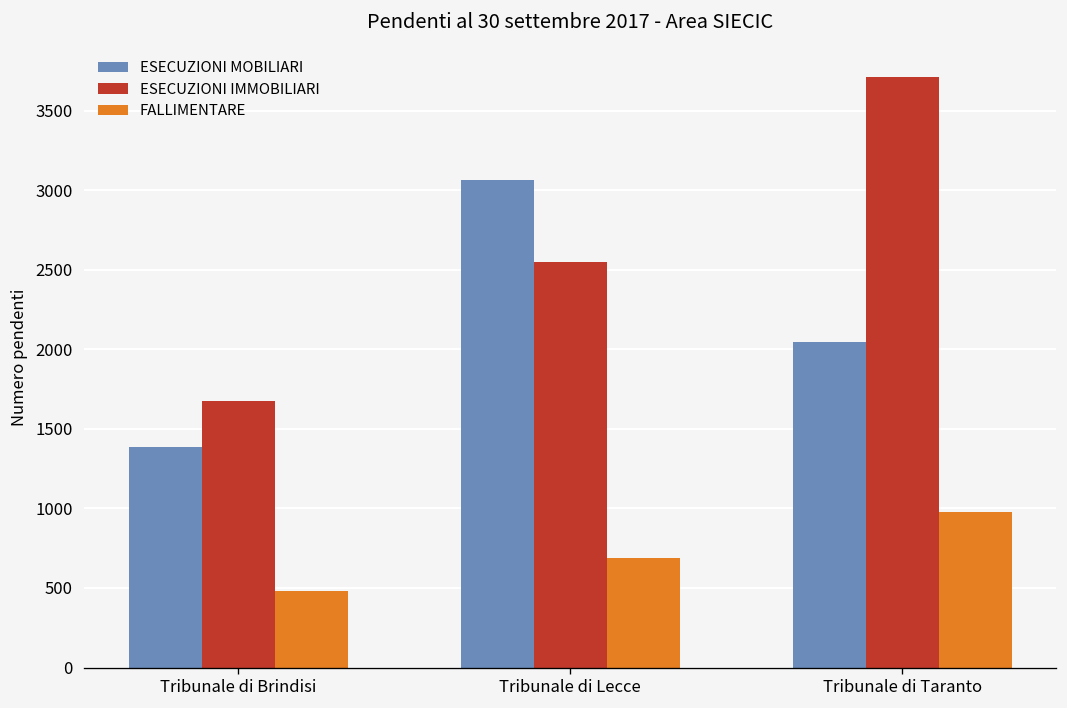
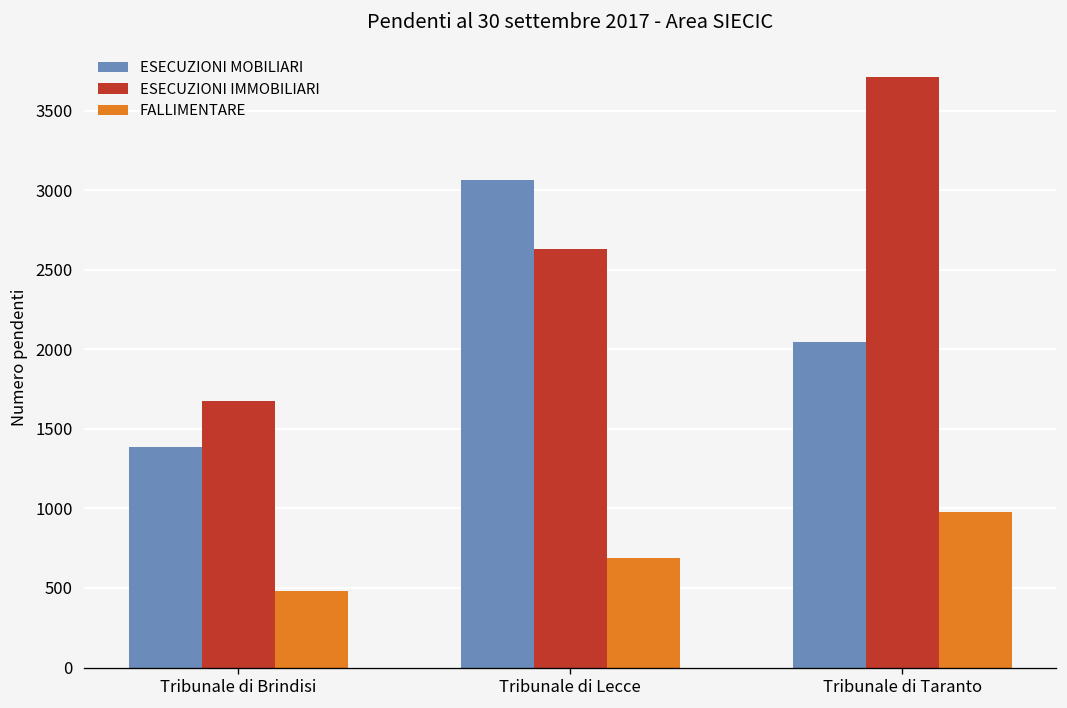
ESECUZIONI IMMOBILIARI, Tribunale di Lecce: 2550 -> 2630
